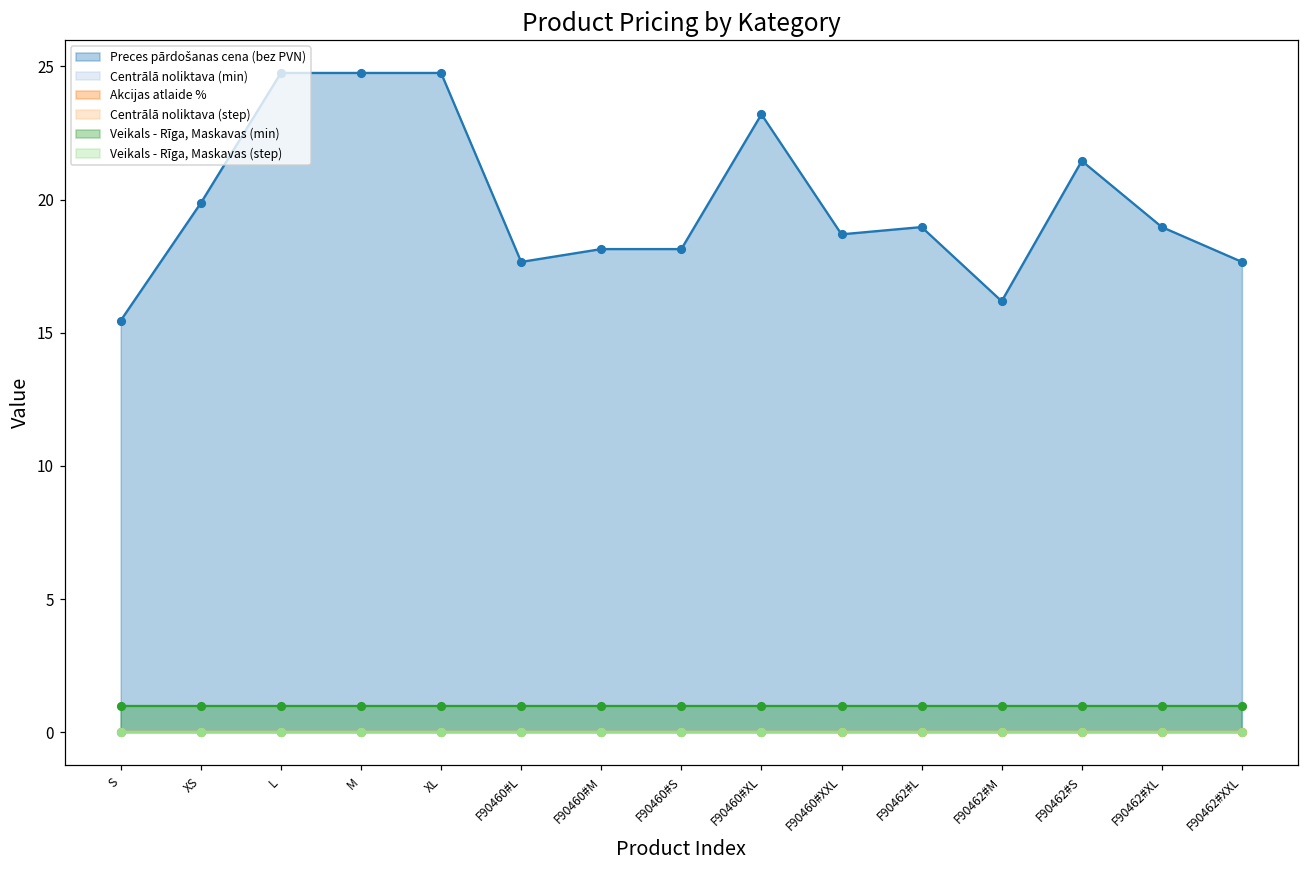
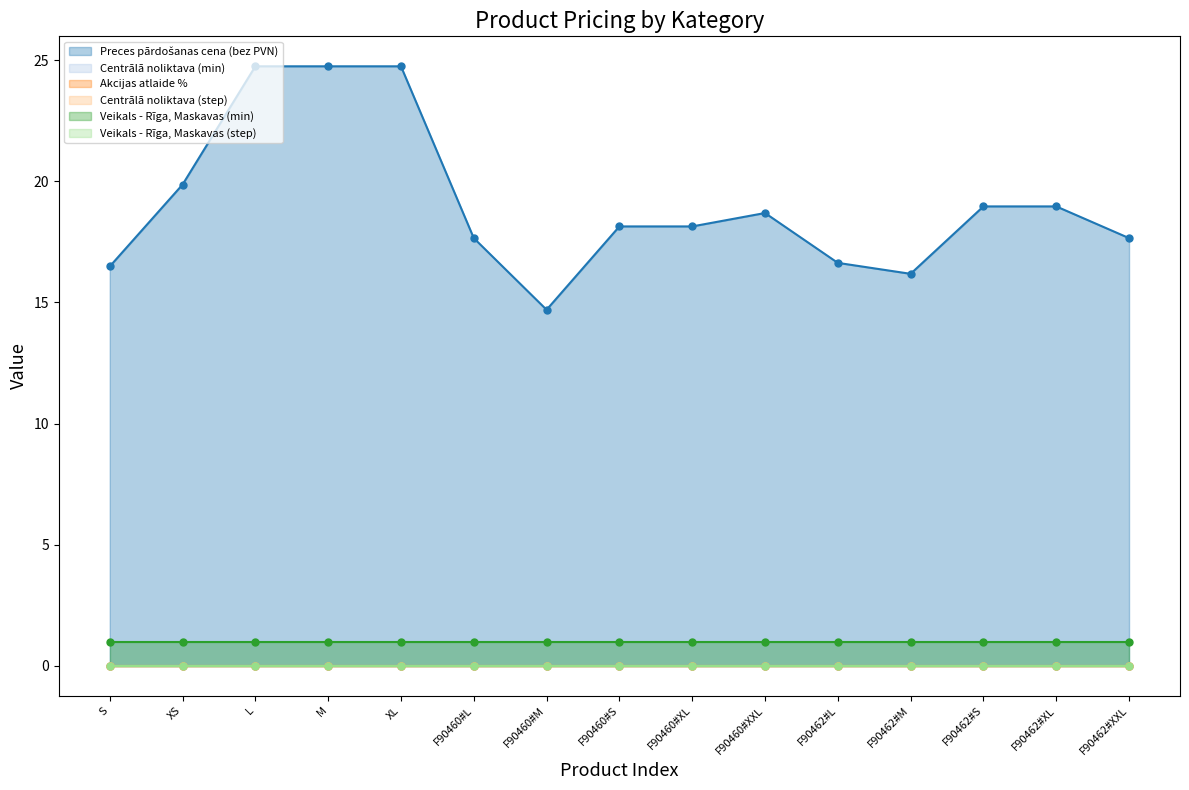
Preces pārdošanas cena (bez PVN), S: 15.5 -> 16.5
Preces pārdošanas cena (bez PVN), F90460#M: 18.1 -> 14.7
Preces pārdošanas cena (bez PVN), F90460#XL: 23.2 -> 18.1
Preces pārdošanas cena (bez PVN), F90462#L: 19.0 -> 16.6
Preces pārdošanas cena (bez PVN), F90462#S: 21.5 -> 19.0
